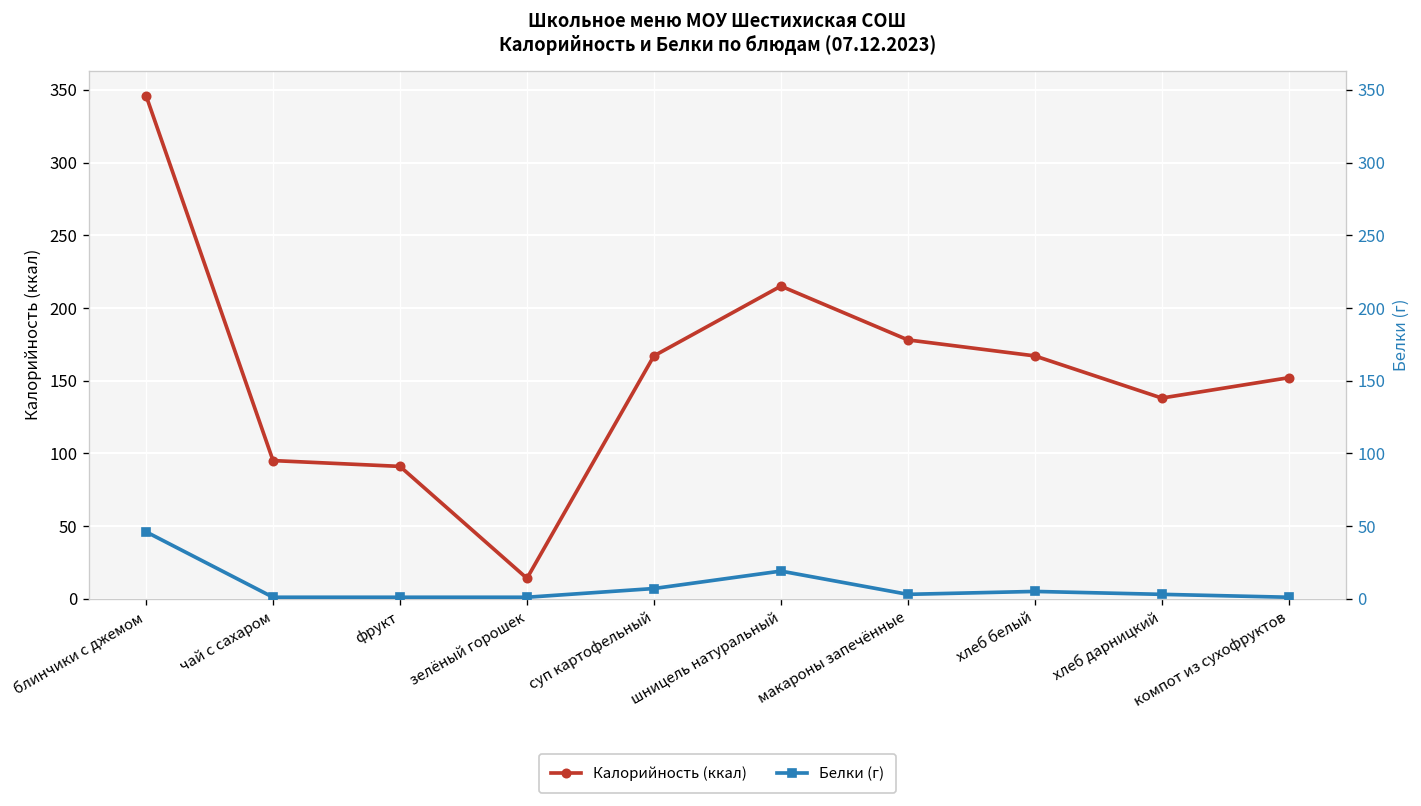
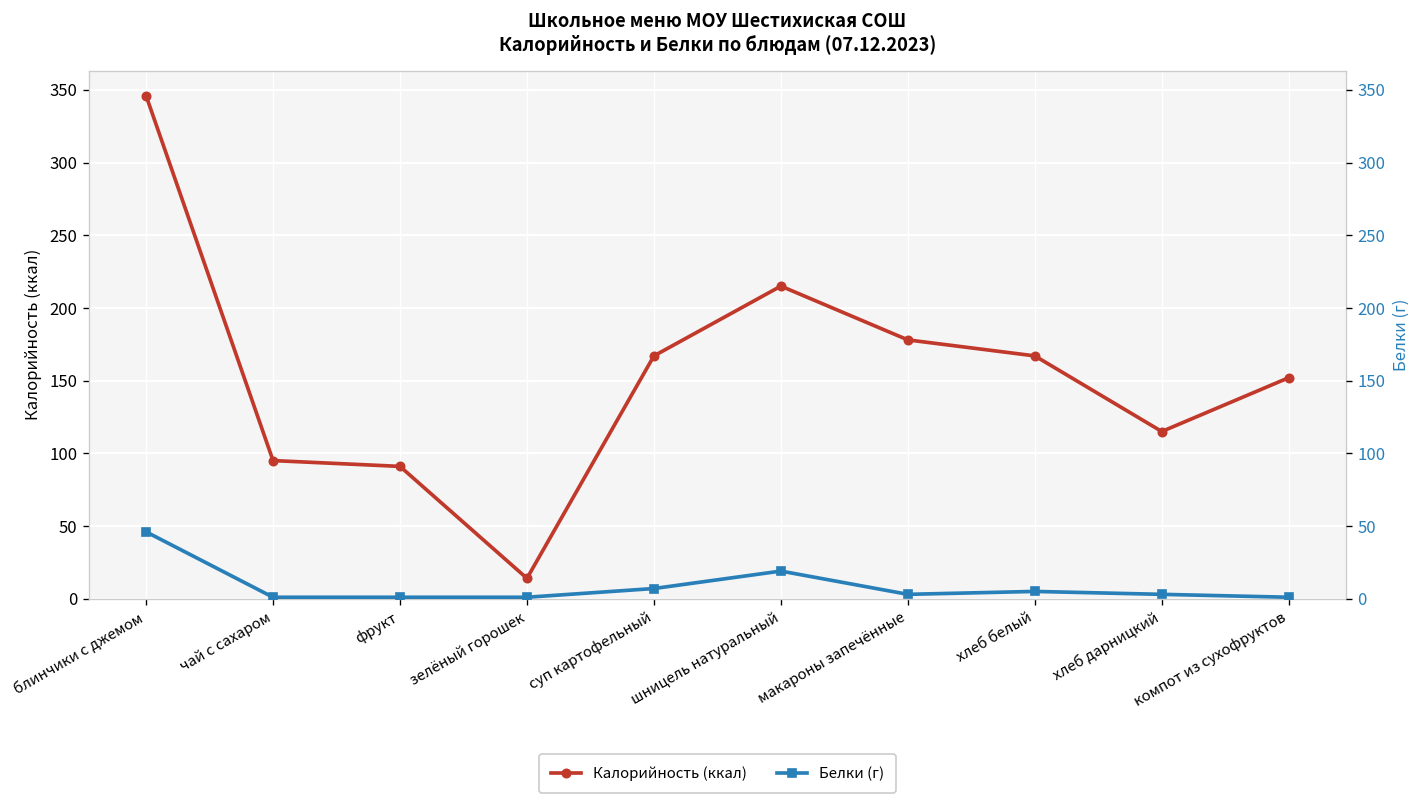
Калорийность (ккал), хлеб дарницкий: 138 -> 115
